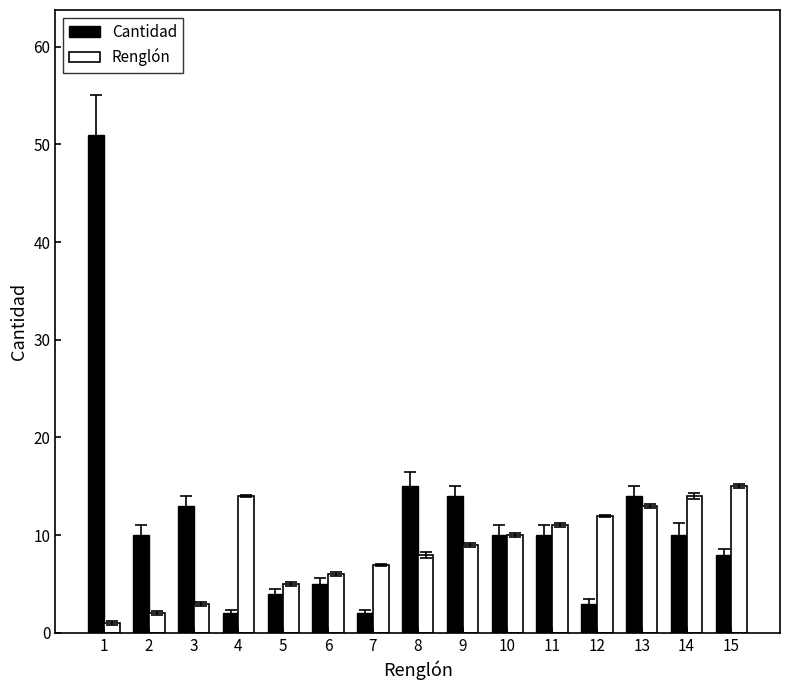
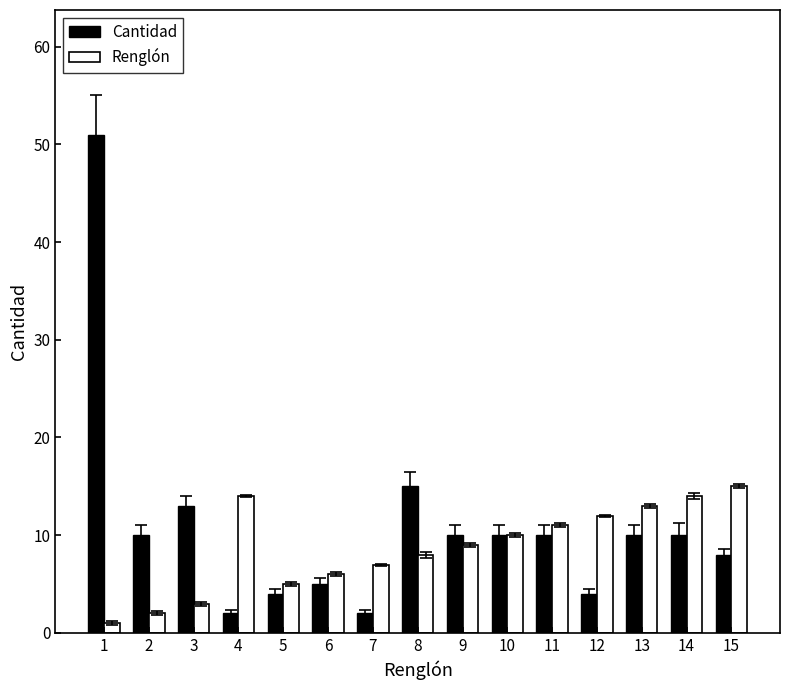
Cantidad, 9: 14 -> 10
Cantidad, 12: 3 -> 4
Cantidad, 13: 14 -> 10
